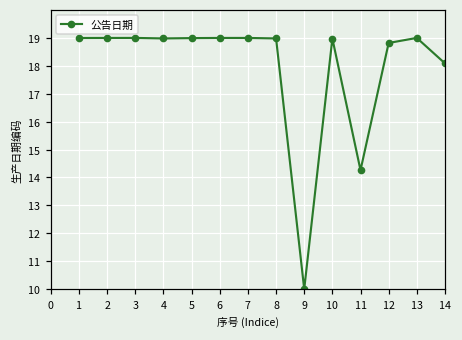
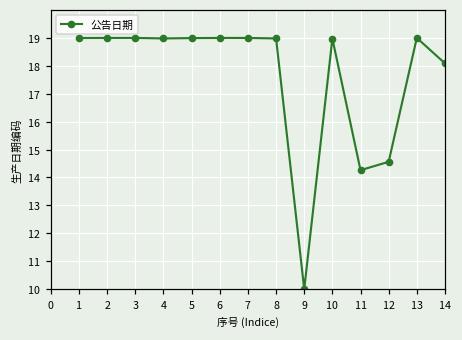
12: 18.8 -> 14.6
